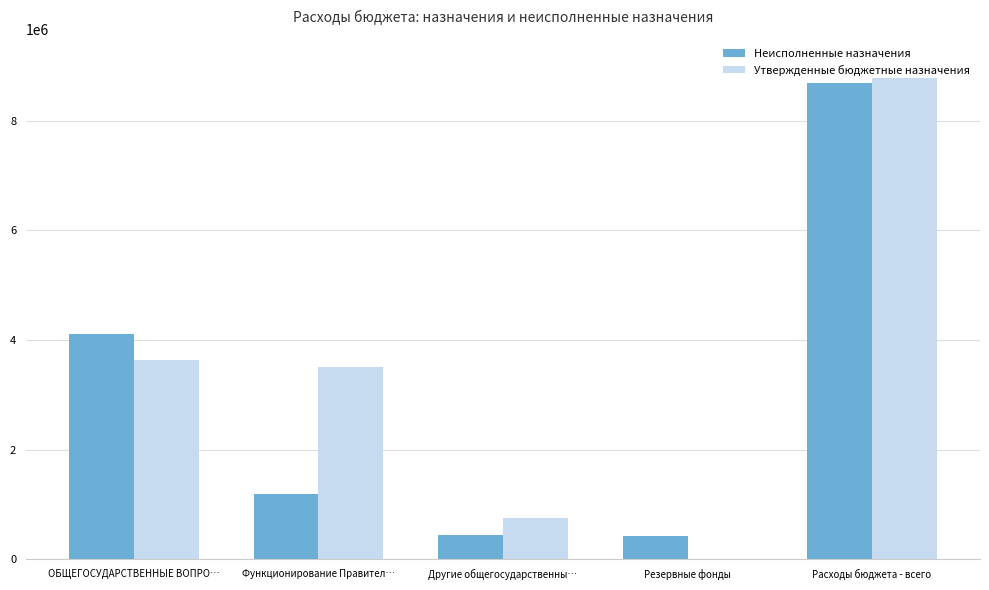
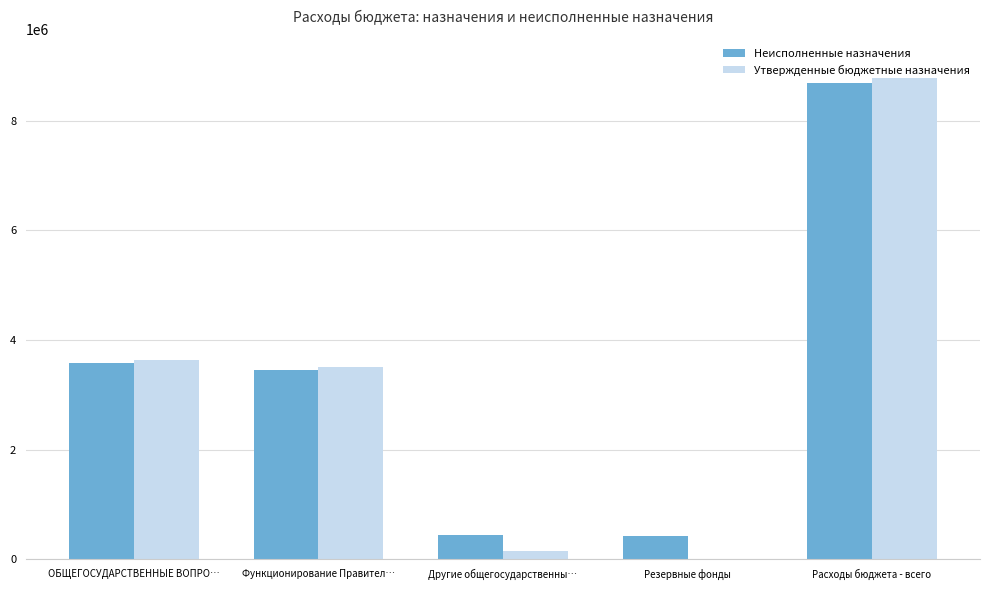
Неисполненные назначения, ОБЩЕГОСУДАРСТВЕННЫЕ ВОПРО…: 4100000 -> 3600000
Неисполненные назначения, Функционирование Правител…: 1200000 -> 3500000
Утвержденные бюджетные назначения, Другие общегосударственны…: 800000 -> 100000
